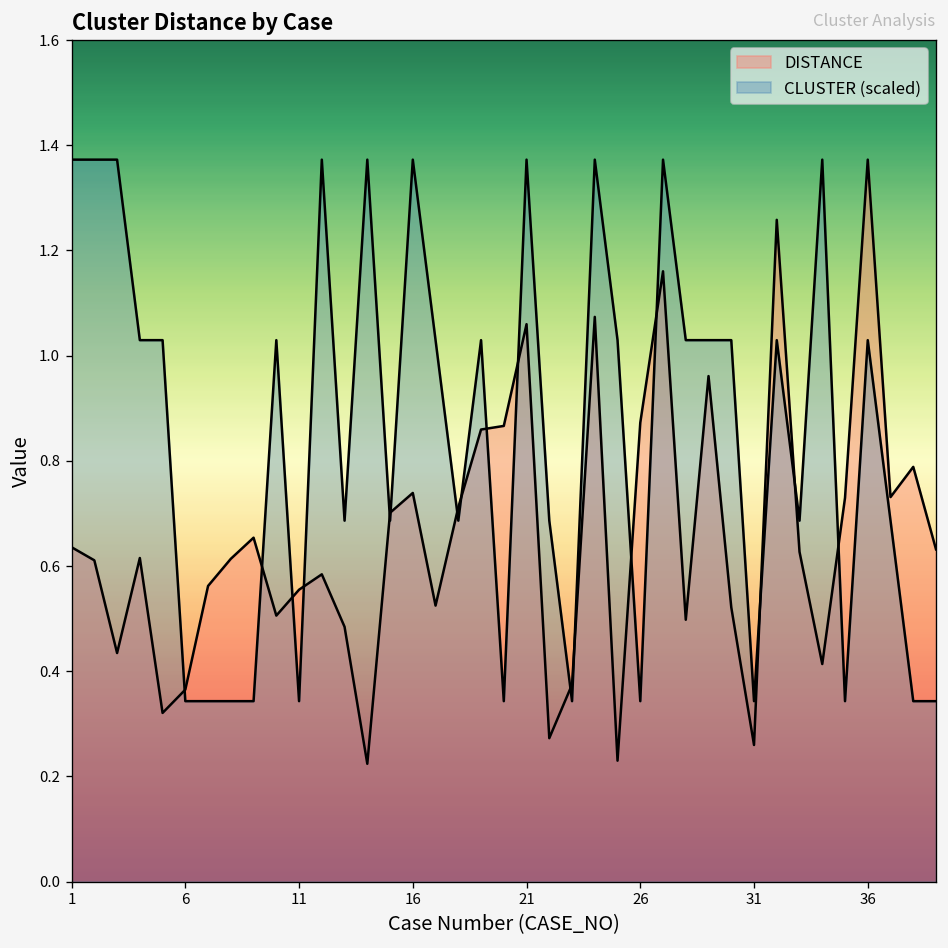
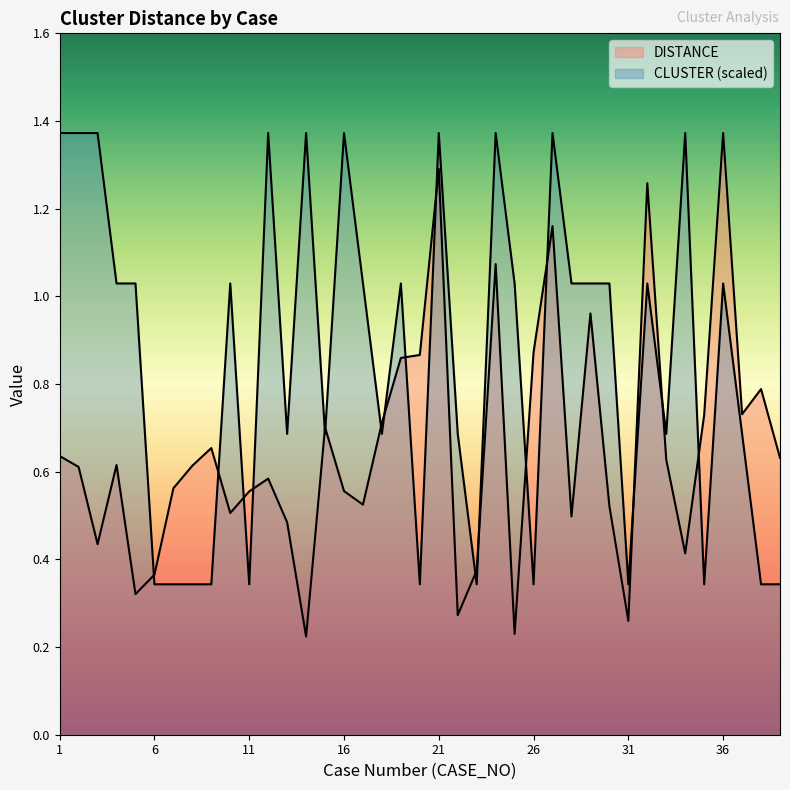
DISTANCE, 16: 0.74 -> 0.56
DISTANCE, 21: 1.06 -> 1.29
